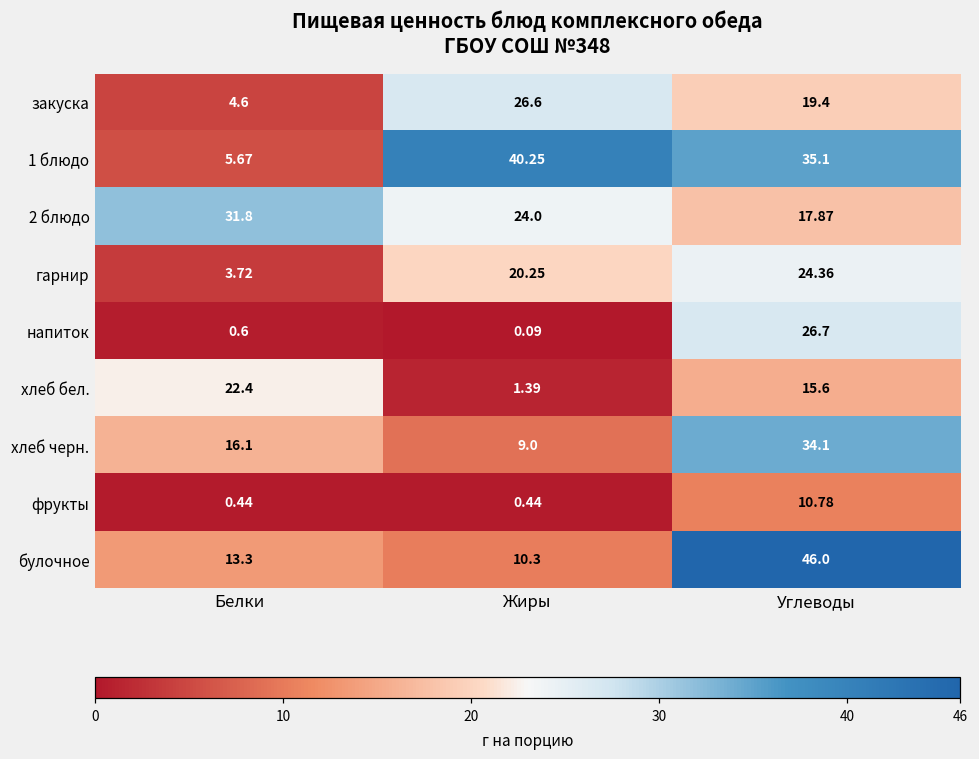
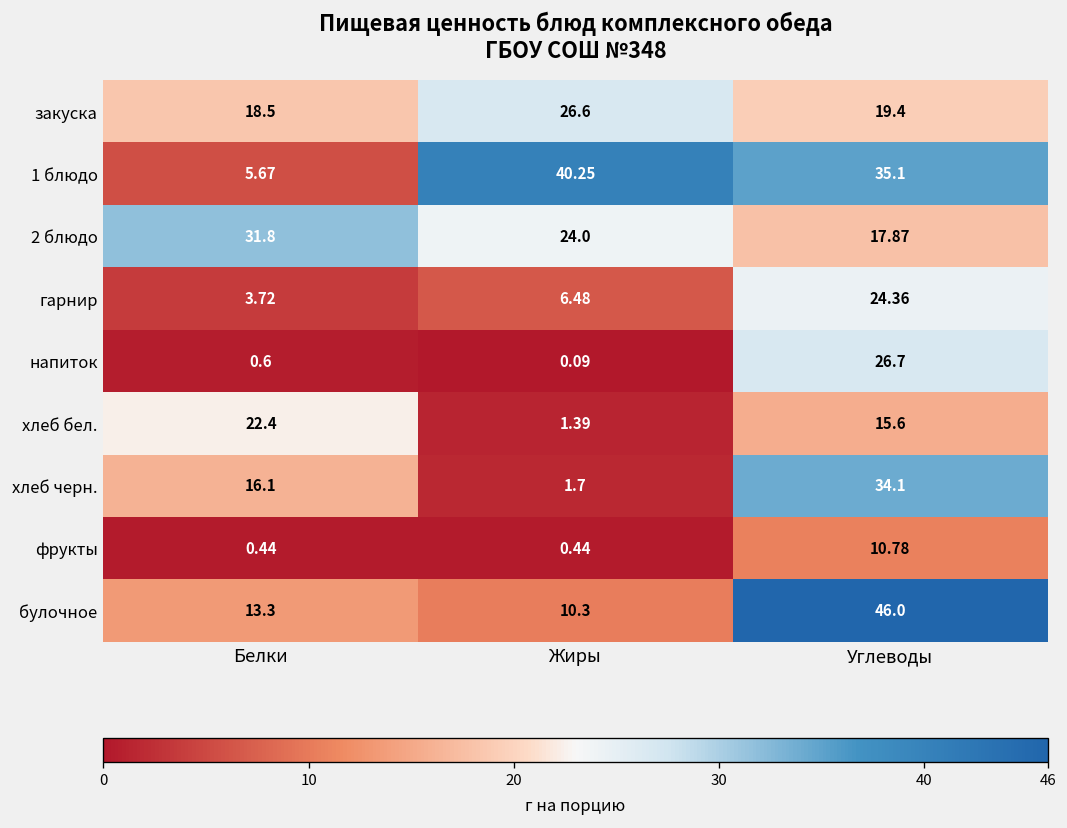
закуска, Белки: 4.6 -> 18.5
гарнир, Жиры: 20.25 -> 6.48
хлеб черн., Жиры: 9.0 -> 1.7
